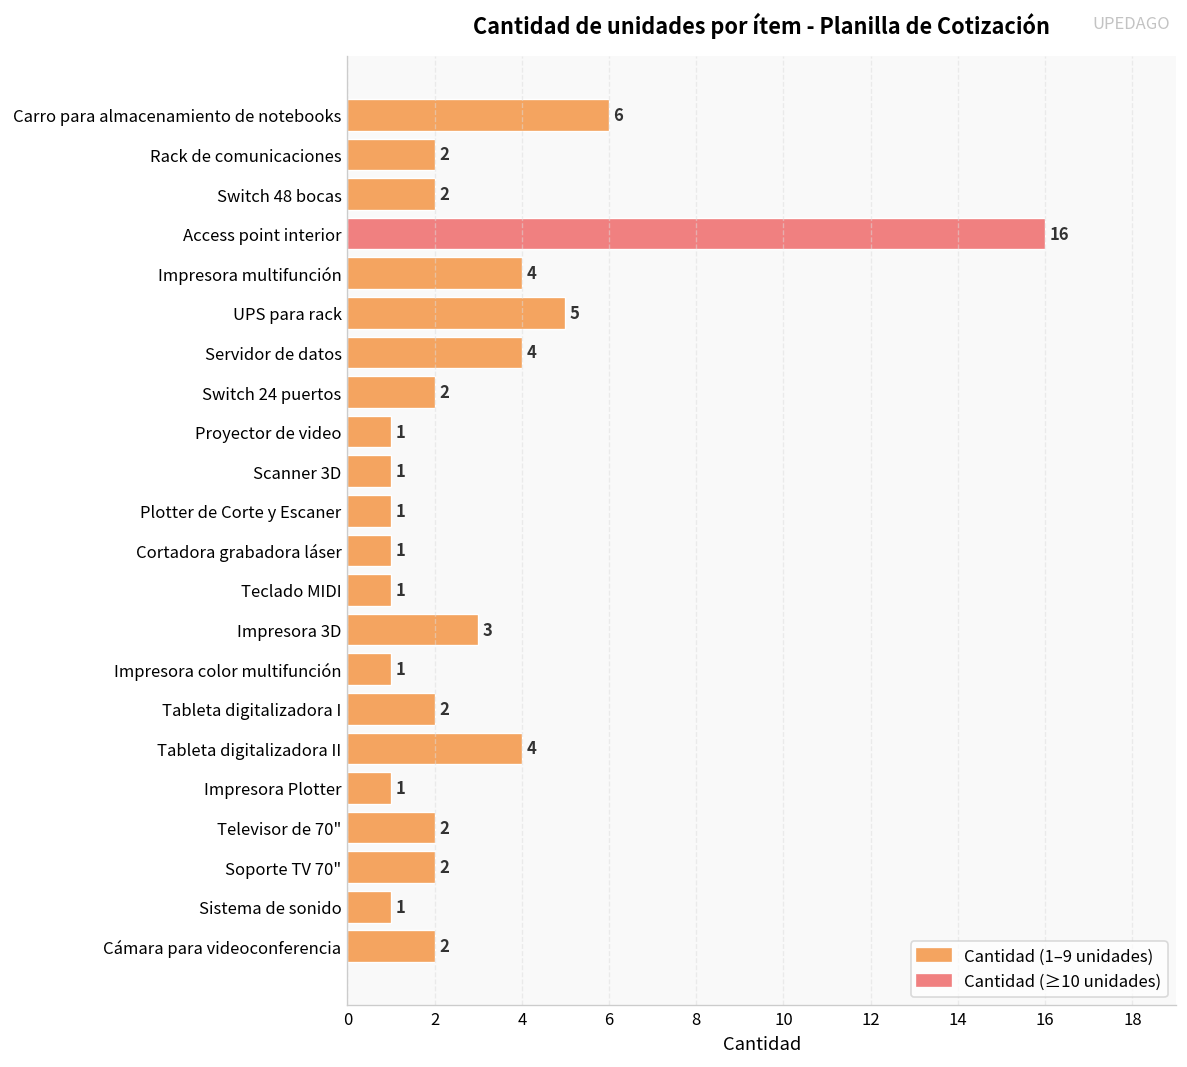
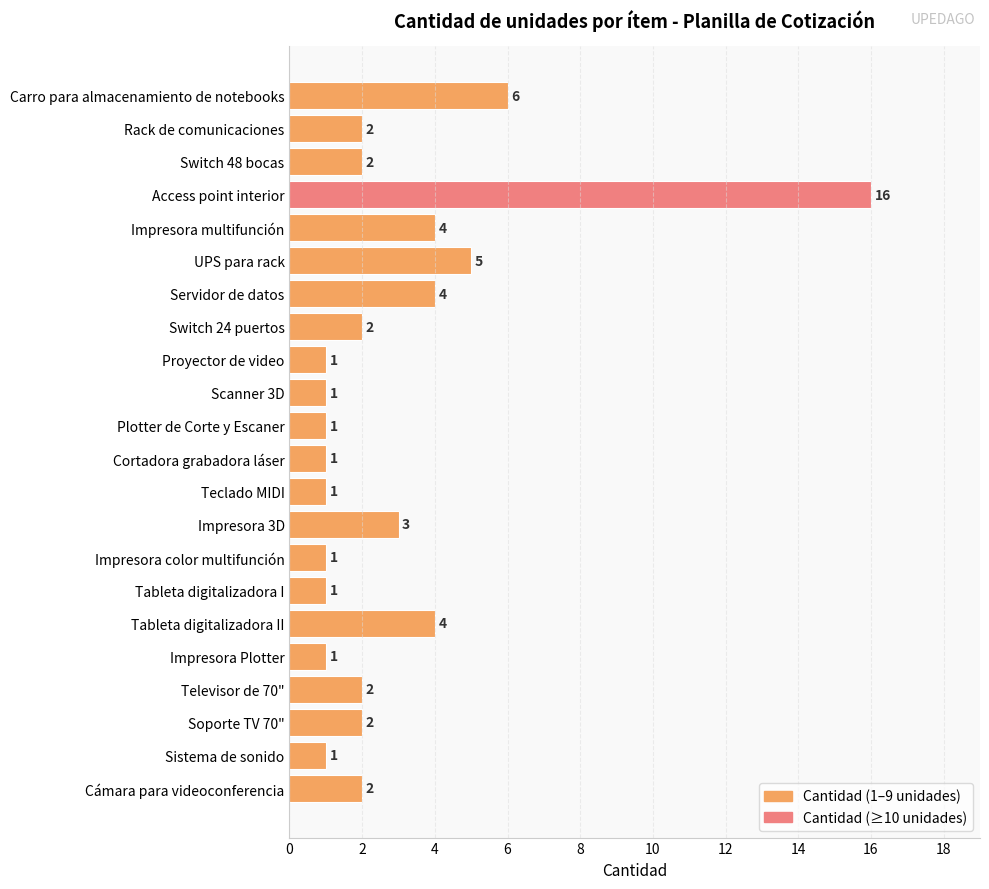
Tableta digitalizadora I: 2 -> 1
